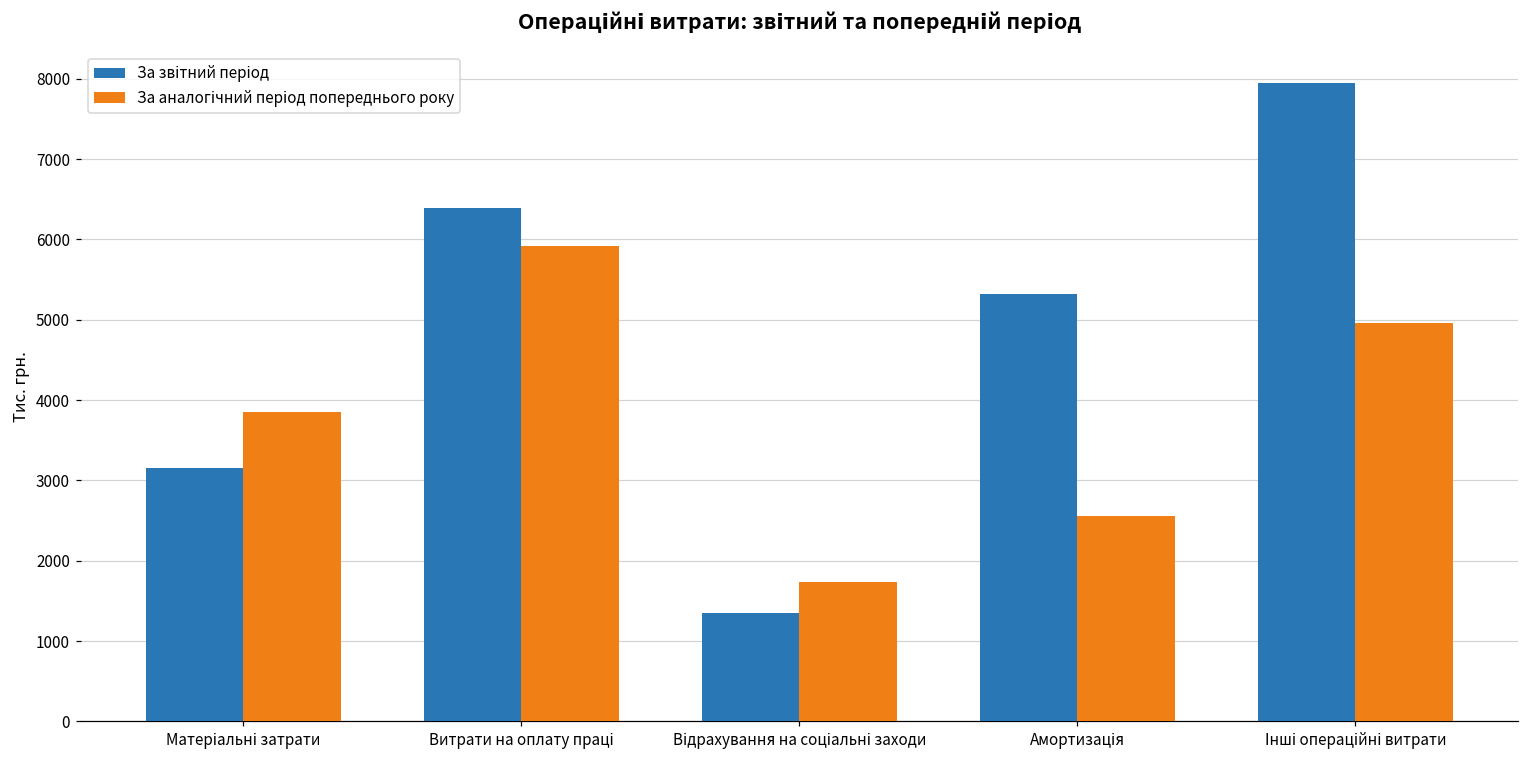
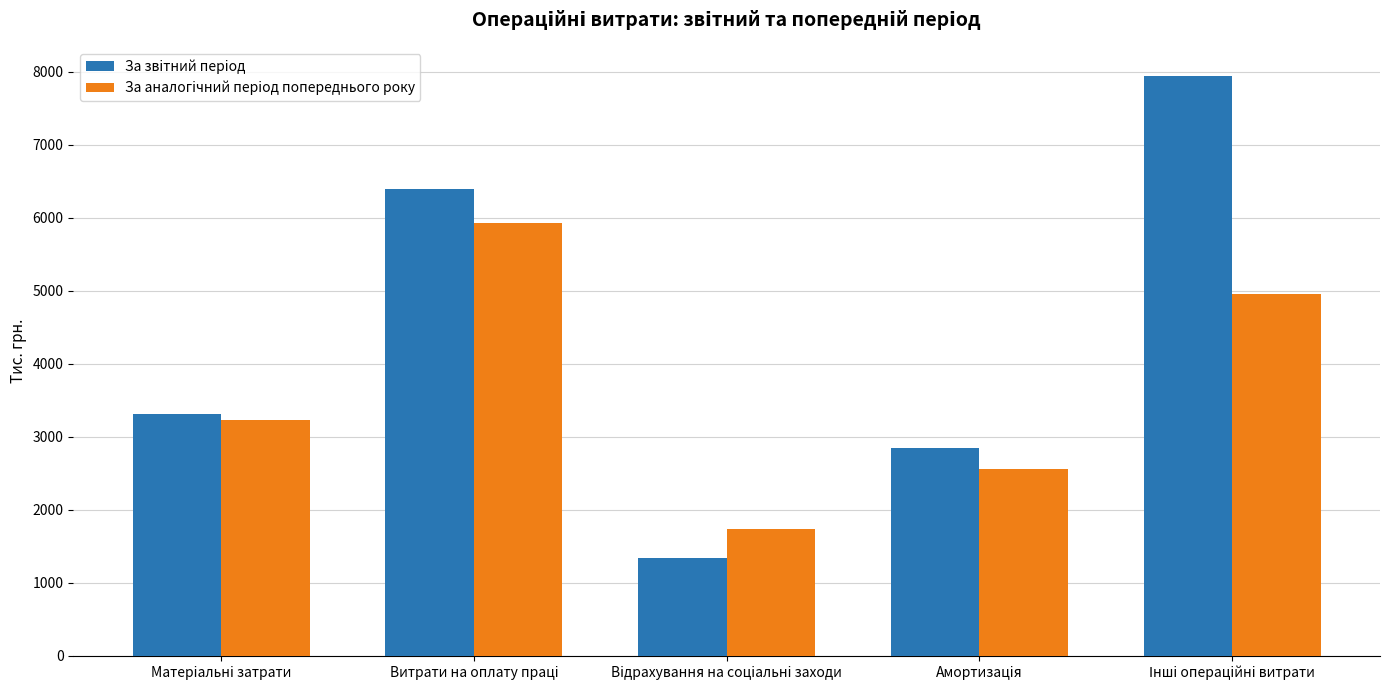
За звітний період, Матеріальні затрати: 3200 -> 3300
За аналогічний період попереднього року, Матеріальні затрати: 3900 -> 3200
За звітний період, Амортизація: 5300 -> 2800
